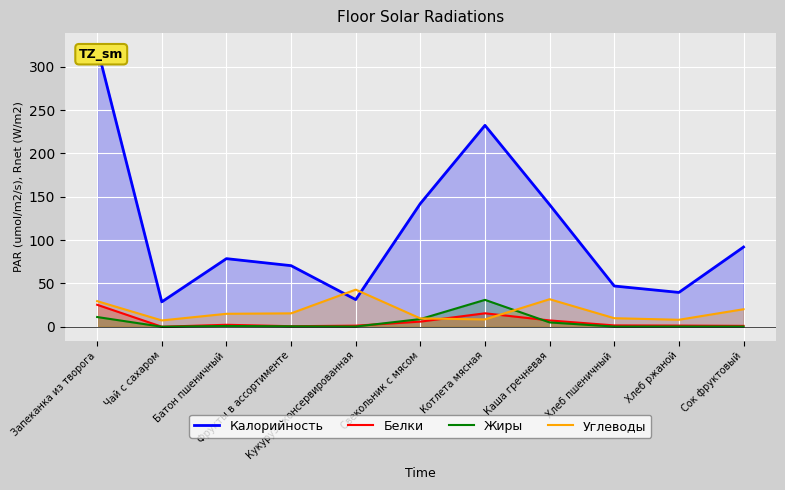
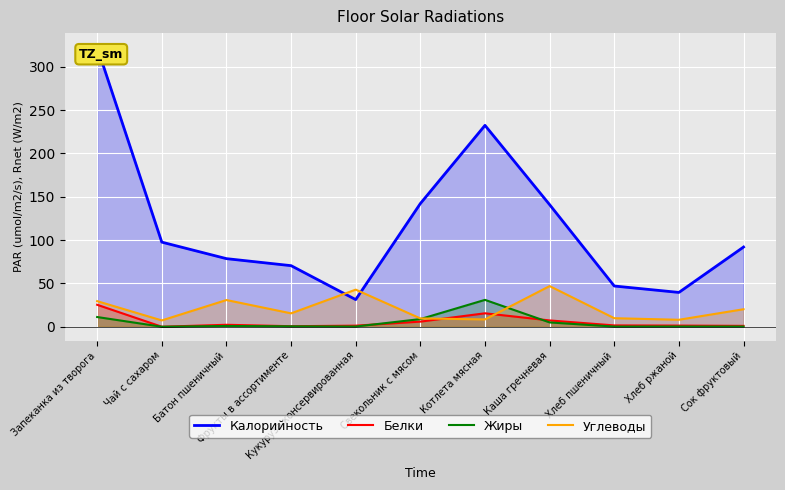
Калорийность, Чай с сахаром: 30 -> 100
Углеводы, Батон пшеничный: 10 -> 30
Углеводы, Каша гречневая: 30 -> 50
